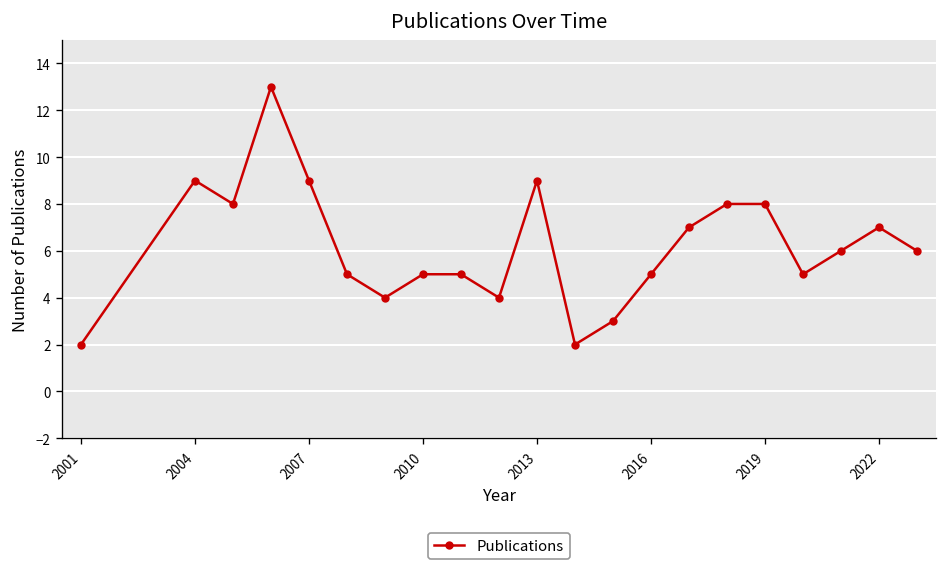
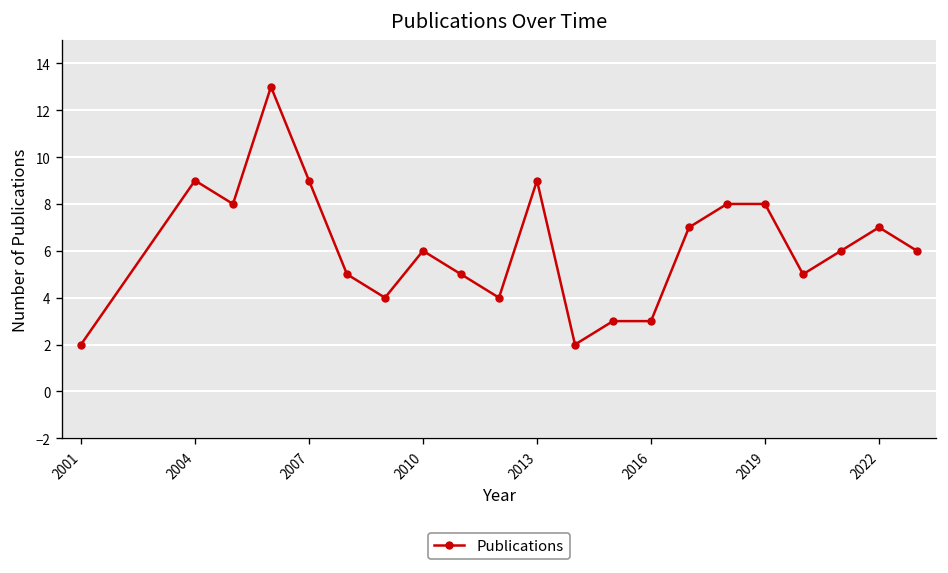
2010: 5 -> 6
2016: 5 -> 3
